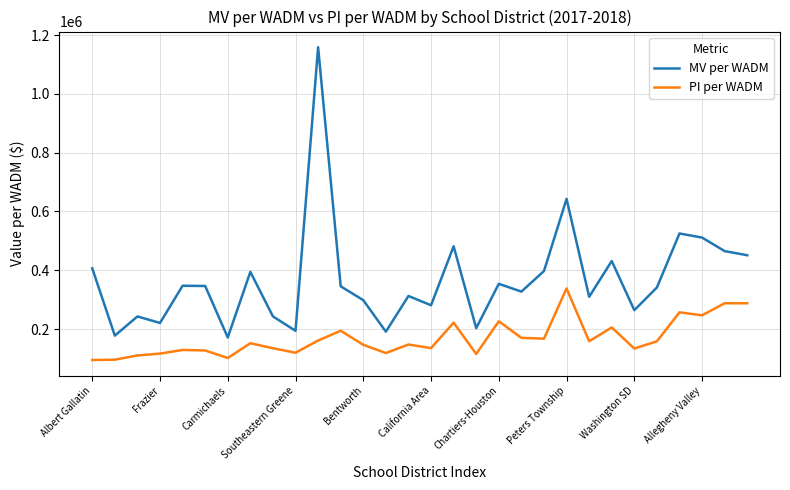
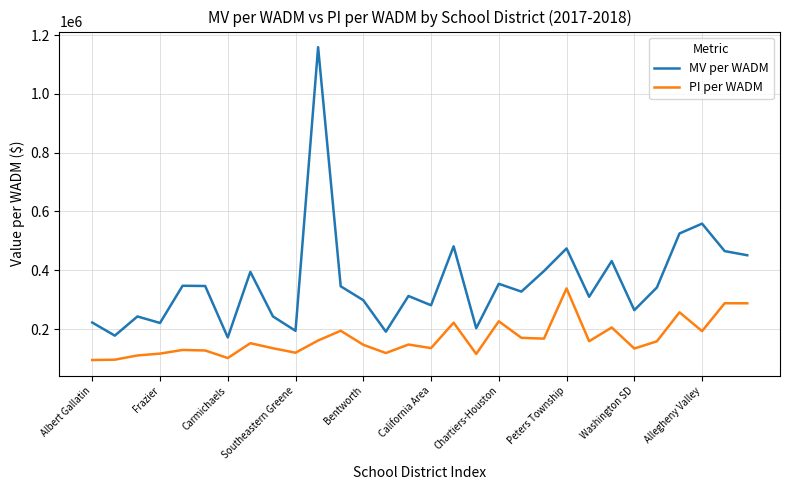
MV per WADM, Albert Gallatin: 410000 -> 220000
MV per WADM, Peters Township: 640000 -> 470000
MV per WADM, Allegheny Valley: 510000 -> 560000
PI per WADM, Allegheny Valley: 250000 -> 190000
